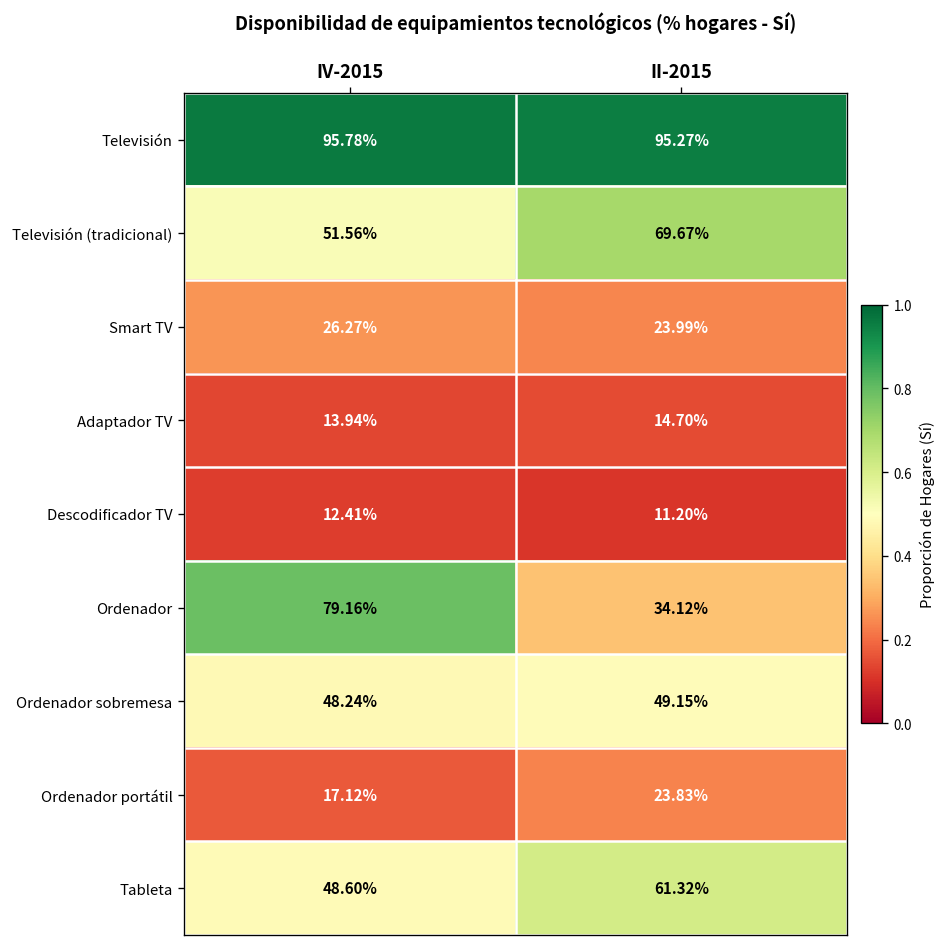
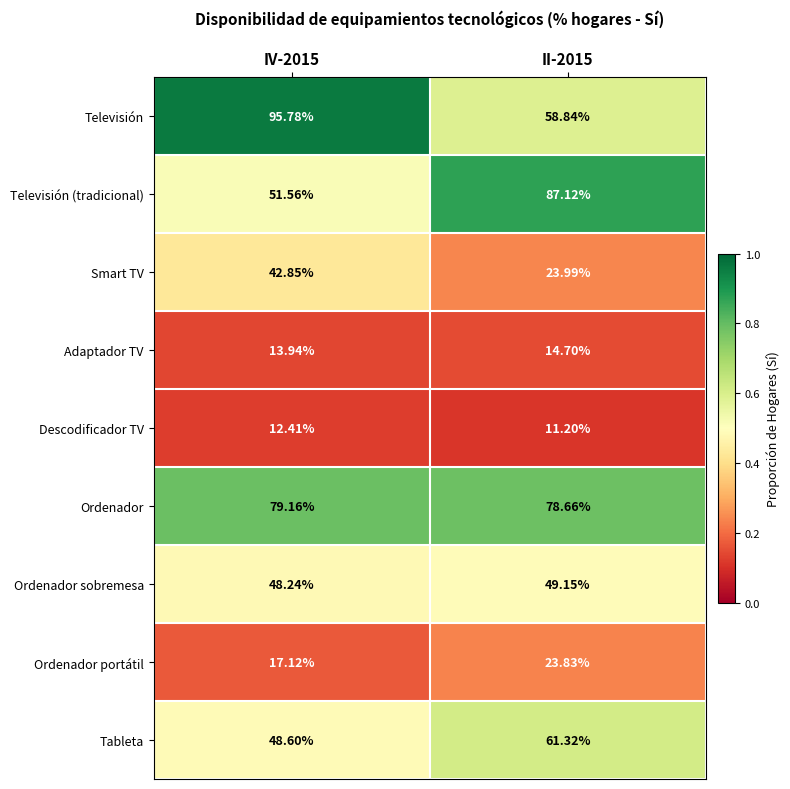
Televisión, II-2015: 95.27% -> 58.84%
Televisión (tradicional), II-2015: 69.67% -> 87.12%
Smart TV, IV-2015: 26.27% -> 42.85%
Ordenador, II-2015: 34.12% -> 78.66%
